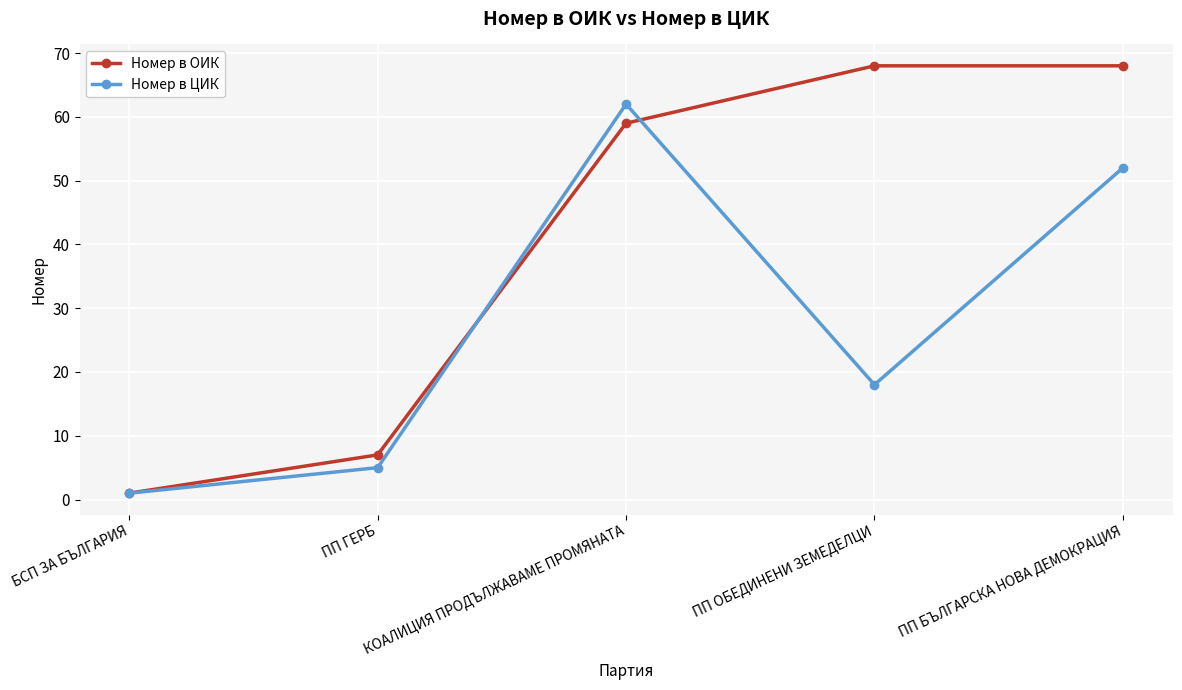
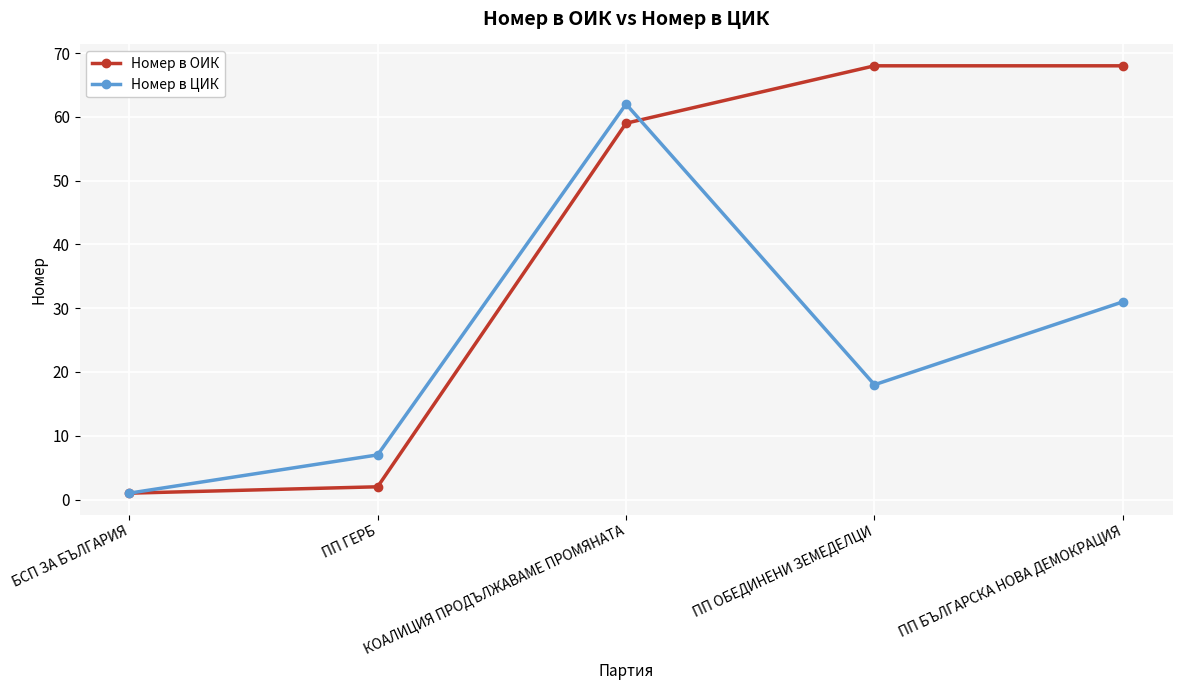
Номер в ОИК, ПП ГЕРБ: 7 -> 2
Номер в ЦИК, ПП ГЕРБ: 5 -> 7
Номер в ЦИК, ПП БЪЛГАРСКА НОВА ДЕМОКРАЦИЯ: 52 -> 31
